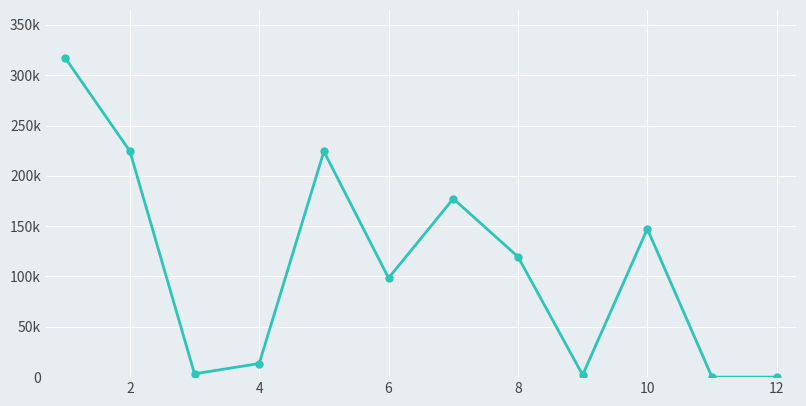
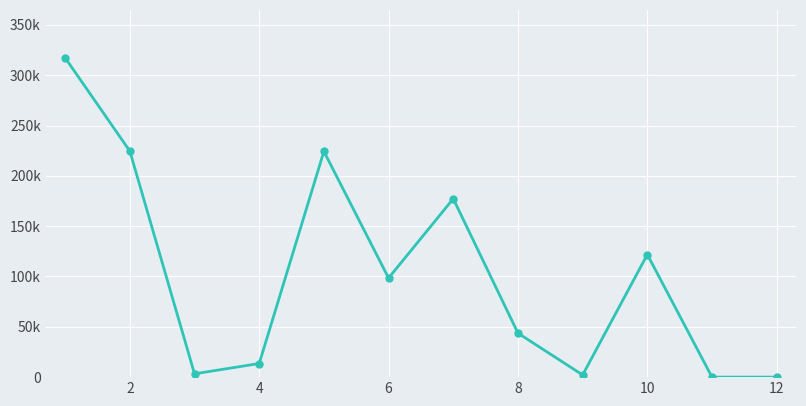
8: 120000 -> 44000
10: 147000 -> 122000
